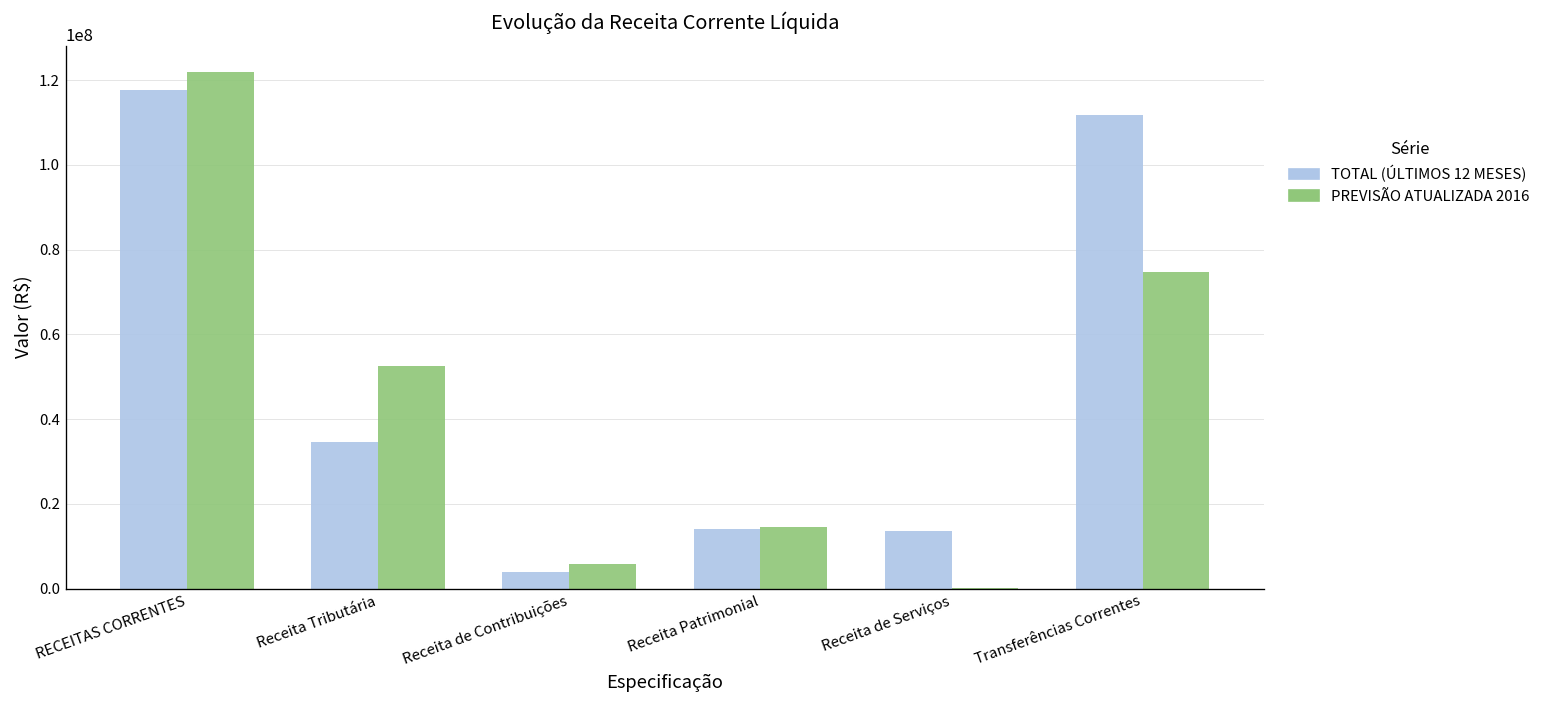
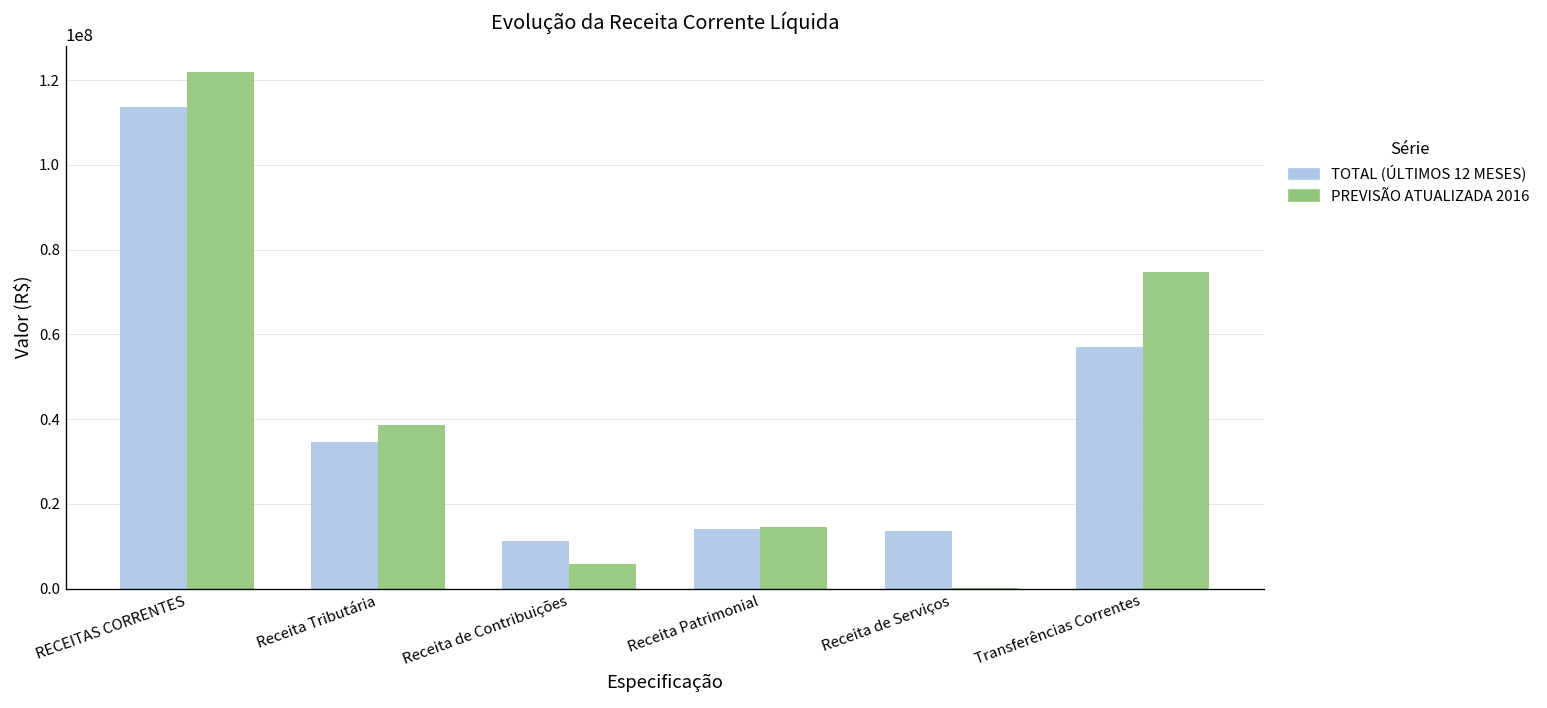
TOTAL (ÚLTIMOS 12 MESES), RECEITAS CORRENTES: 118000000 -> 114000000
PREVISÃO ATUALIZADA 2016, Receita Tributária: 53000000 -> 39000000
TOTAL (ÚLTIMOS 12 MESES), Receita de Contribuições: 4000000 -> 11000000
TOTAL (ÚLTIMOS 12 MESES), Transferências Correntes: 112000000 -> 57000000
